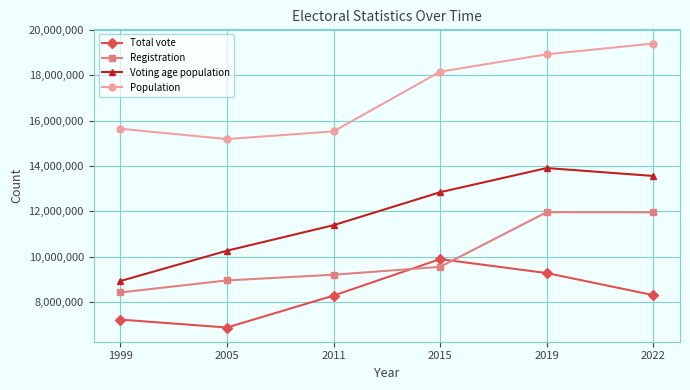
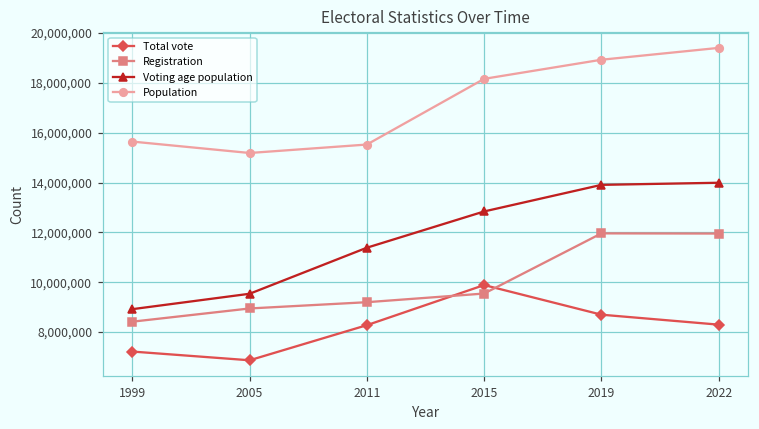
Voting age population, 2005: 10,300,000 -> 9,500,000
Total vote, 2019: 9,300,000 -> 8,700,000
Voting age population, 2022: 13,600,000 -> 14,000,000
